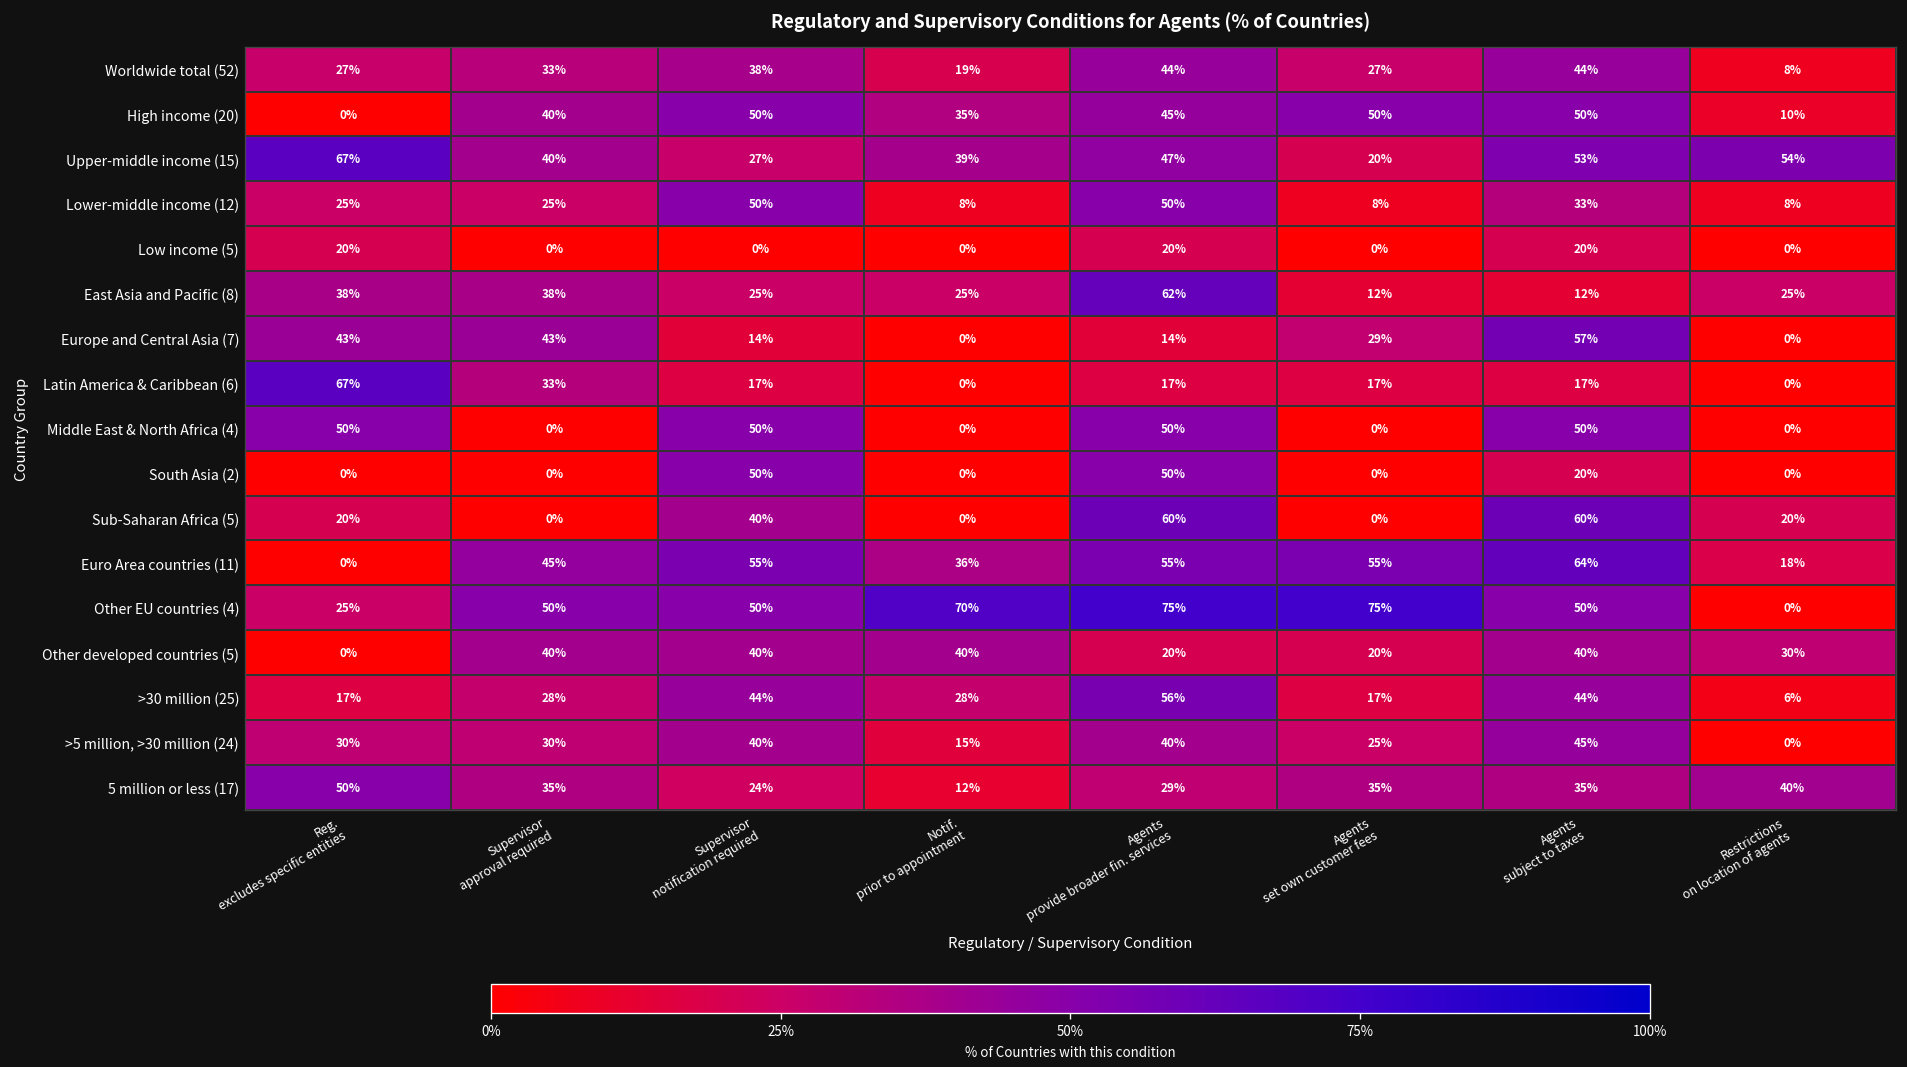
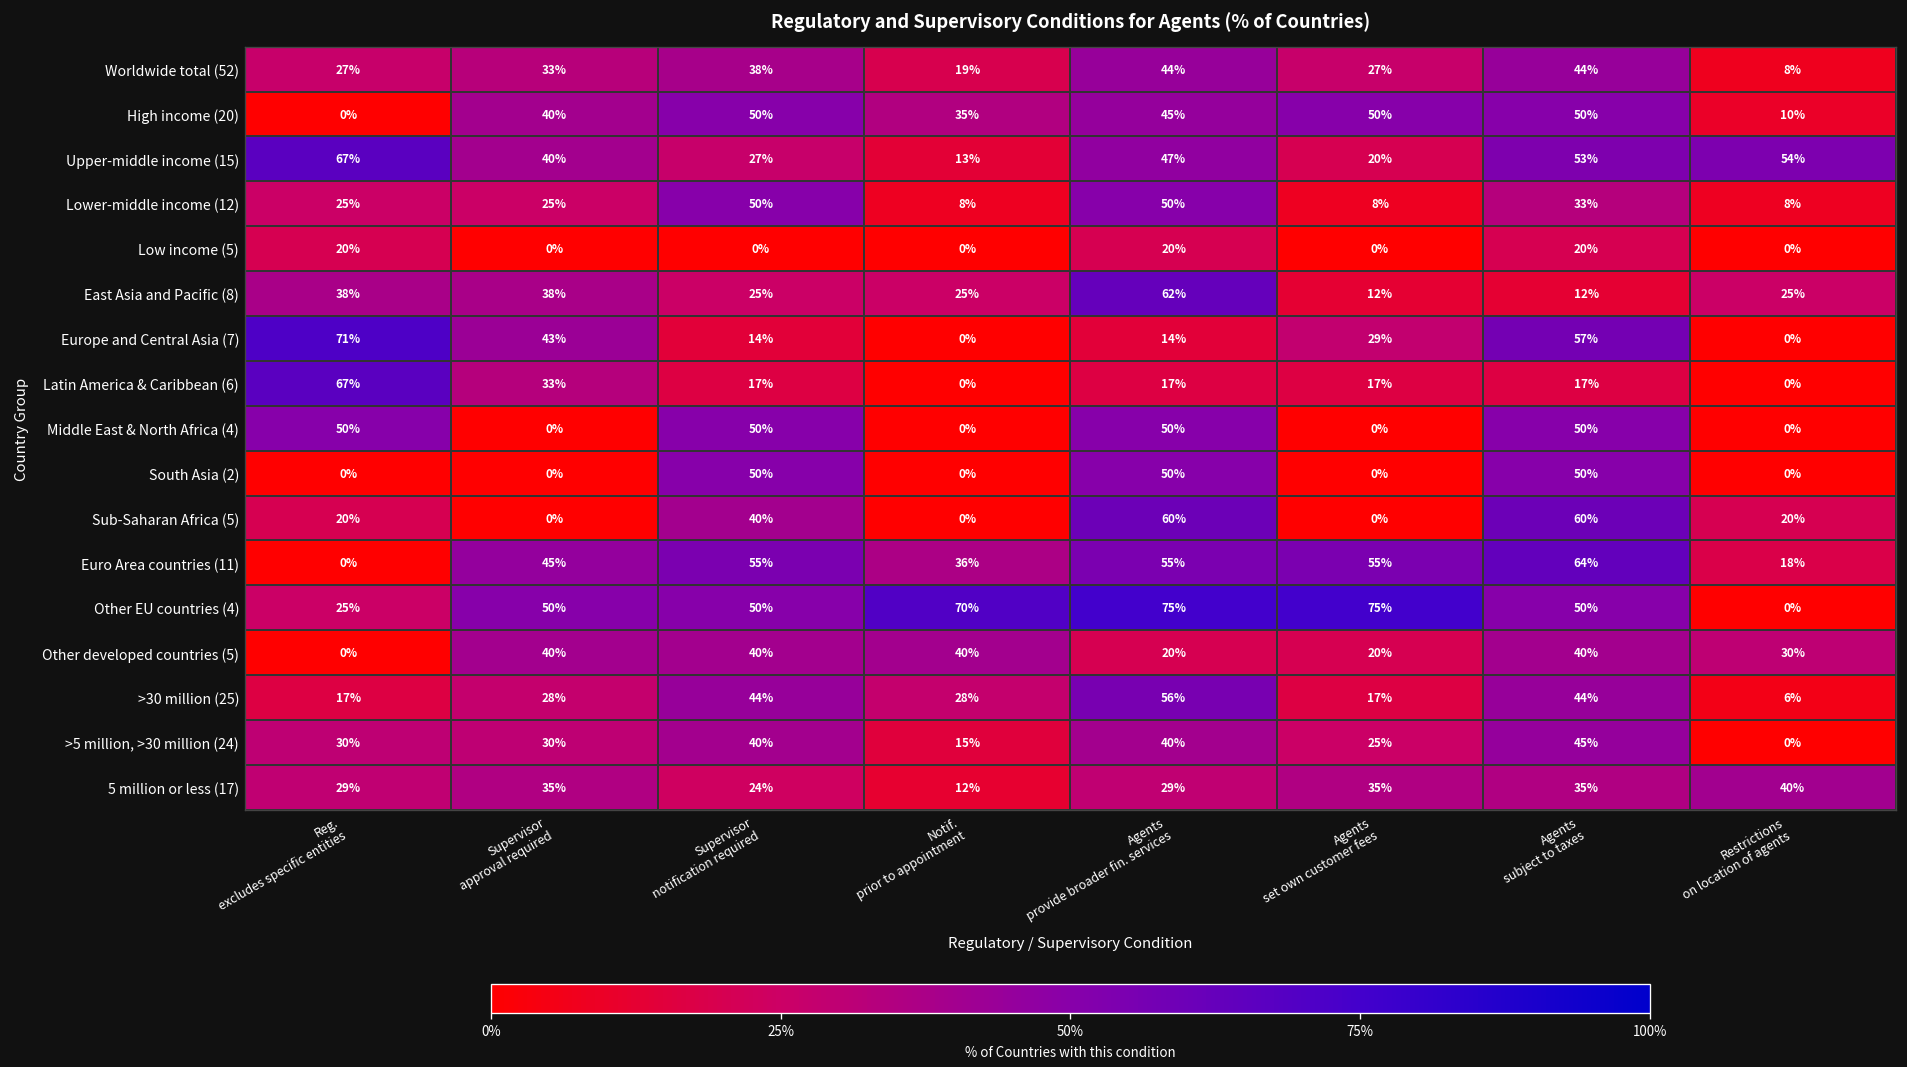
Upper-middle income (15), Notif. prior to appointment: 39% -> 13%
Europe and Central Asia (7), Reg. excludes specific entities: 43% -> 71%
South Asia (2), Agents subject to taxes: 20% -> 50%
5 million or less (17), Reg. excludes specific entities: 50% -> 29%
